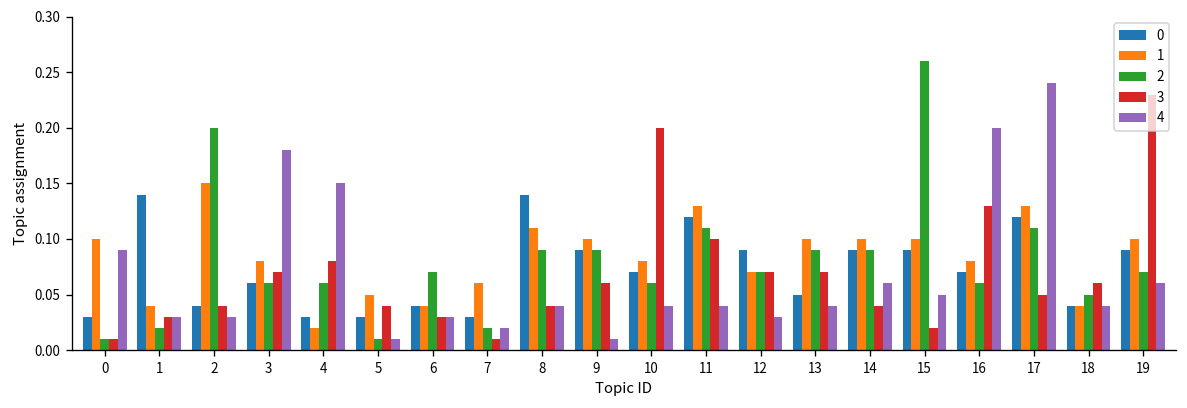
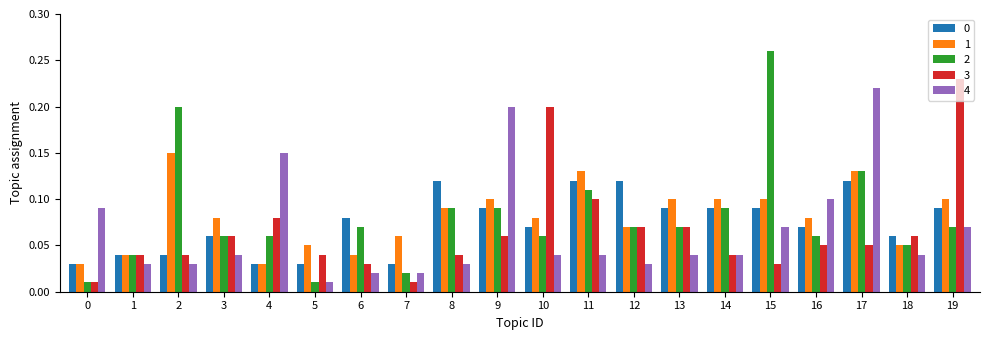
1, 0: 0.10 -> 0.03
0, 1: 0.14 -> 0.04
2, 1: 0.02 -> 0.04
3, 1: 0.03 -> 0.04
3, 3: 0.07 -> 0.06
4, 3: 0.18 -> 0.04
1, 4: 0.02 -> 0.03
0, 6: 0.04 -> 0.08
4, 6: 0.03 -> 0.02
0, 8: 0.14 -> 0.12
1, 8: 0.11 -> 0.09
4, 8: 0.04 -> 0.03
4, 9: 0.01 -> 0.20
0, 12: 0.09 -> 0.12
0, 13: 0.05 -> 0.09
2, 13: 0.09 -> 0.07
4, 14: 0.06 -> 0.04
3, 15: 0.02 -> 0.03
4, 15: 0.05 -> 0.07
3, 16: 0.13 -> 0.05
4, 16: 0.2 -> 0.1
2, 17: 0.11 -> 0.13
4, 17: 0.24 -> 0.22
0, 18: 0.04 -> 0.06
1, 18: 0.04 -> 0.05
4, 19: 0.06 -> 0.07
